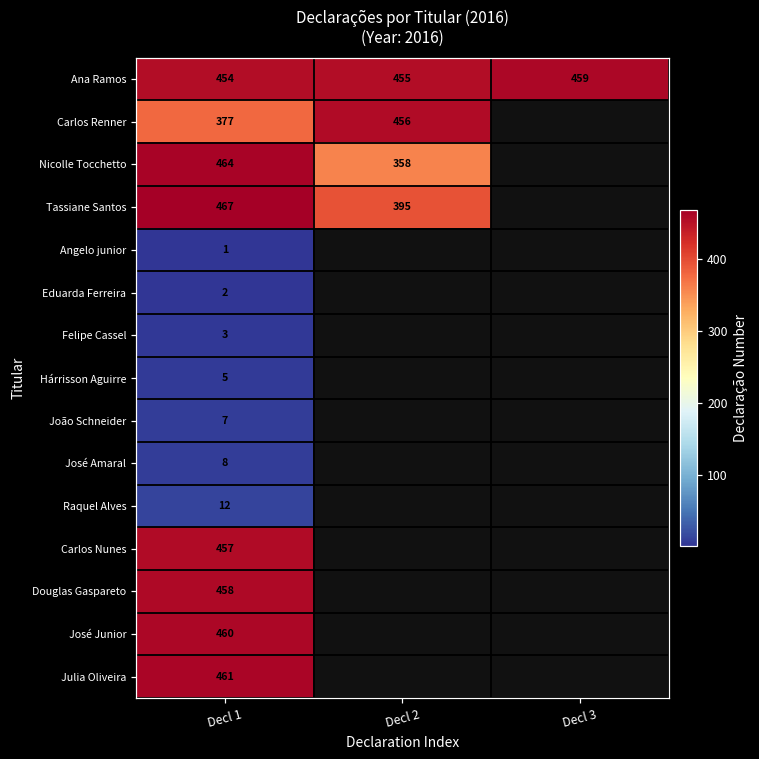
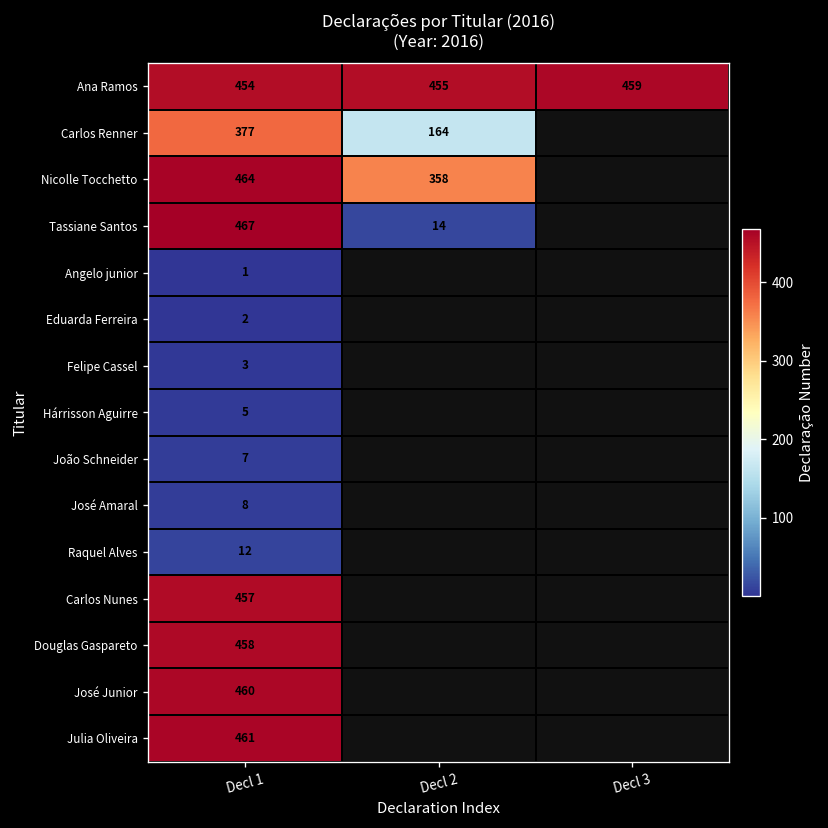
Carlos Renner, Decl 2: 456 -> 164
Tassiane Santos, Decl 2: 395 -> 14
